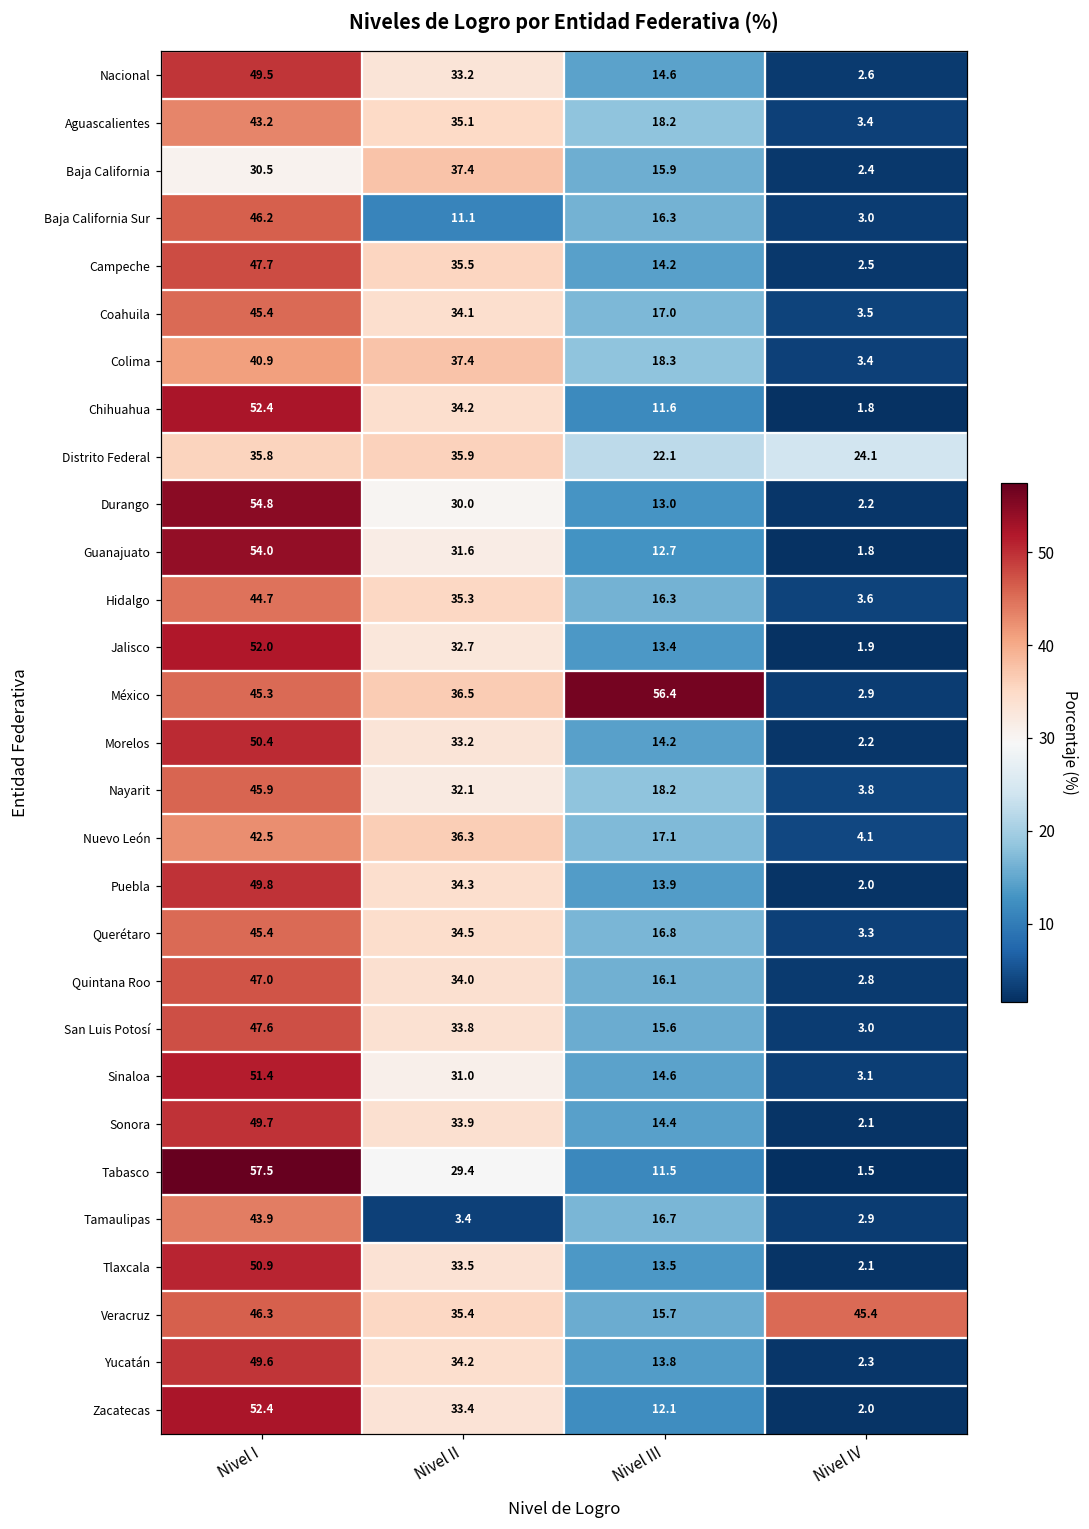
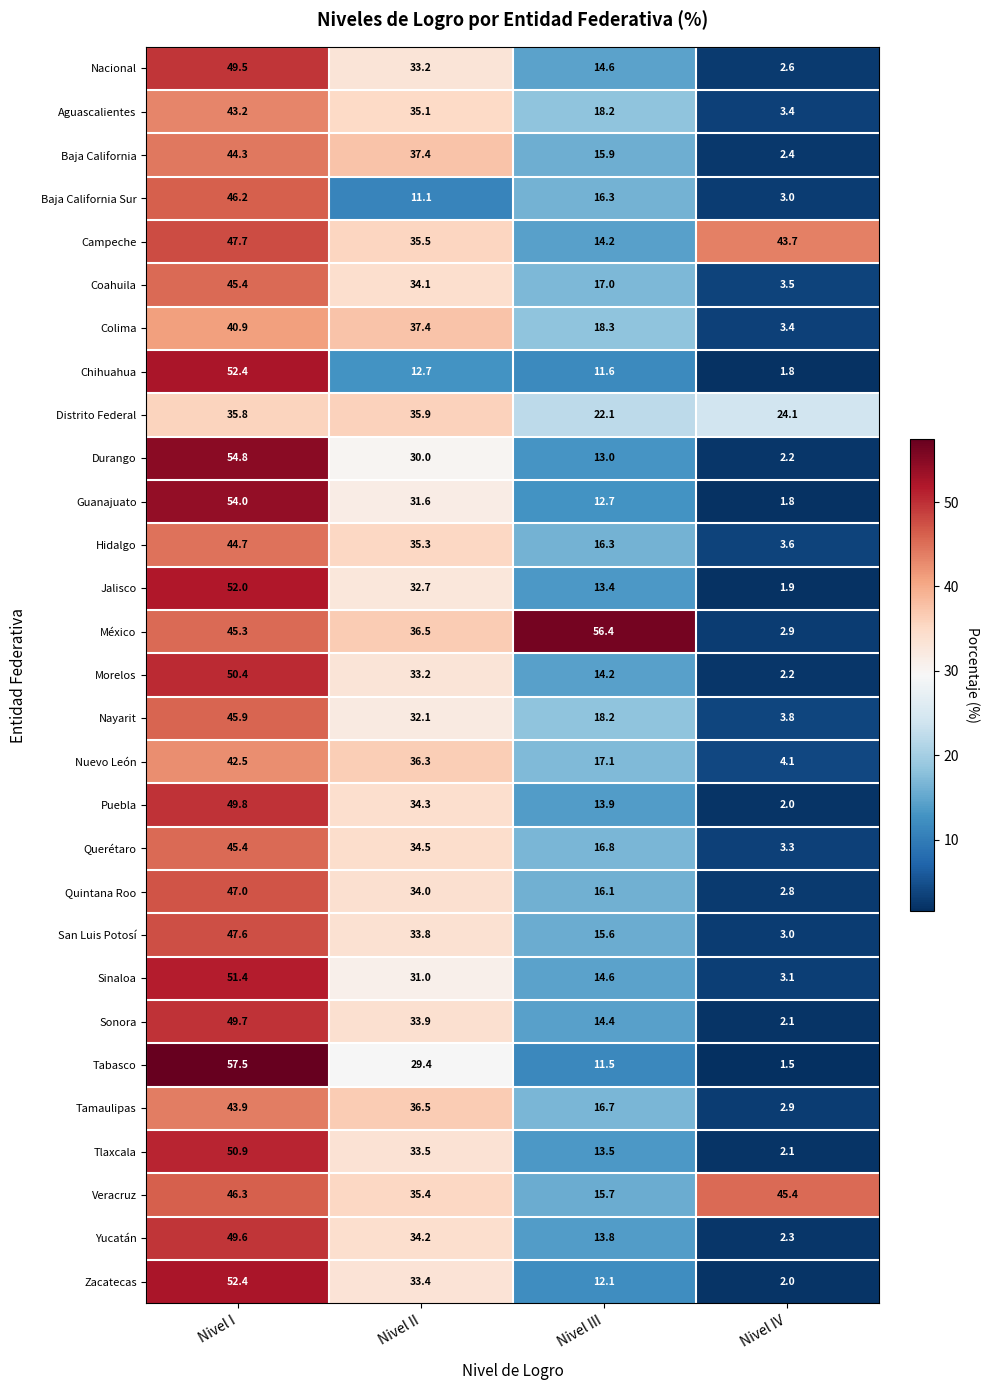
Baja California, Nivel I: 30.5 -> 44.3
Campeche, Nivel IV: 2.5 -> 43.7
Chihuahua, Nivel II: 34.2 -> 12.7
Tamaulipas, Nivel II: 3.4 -> 36.5
